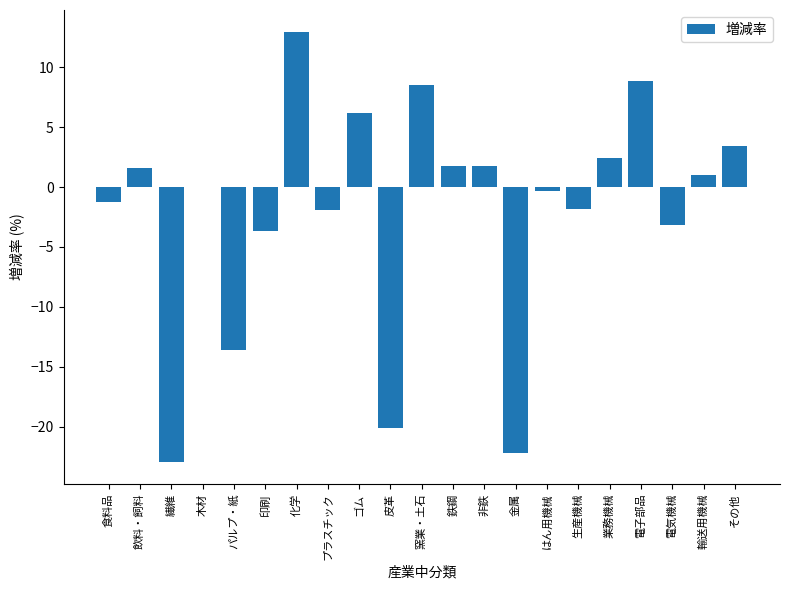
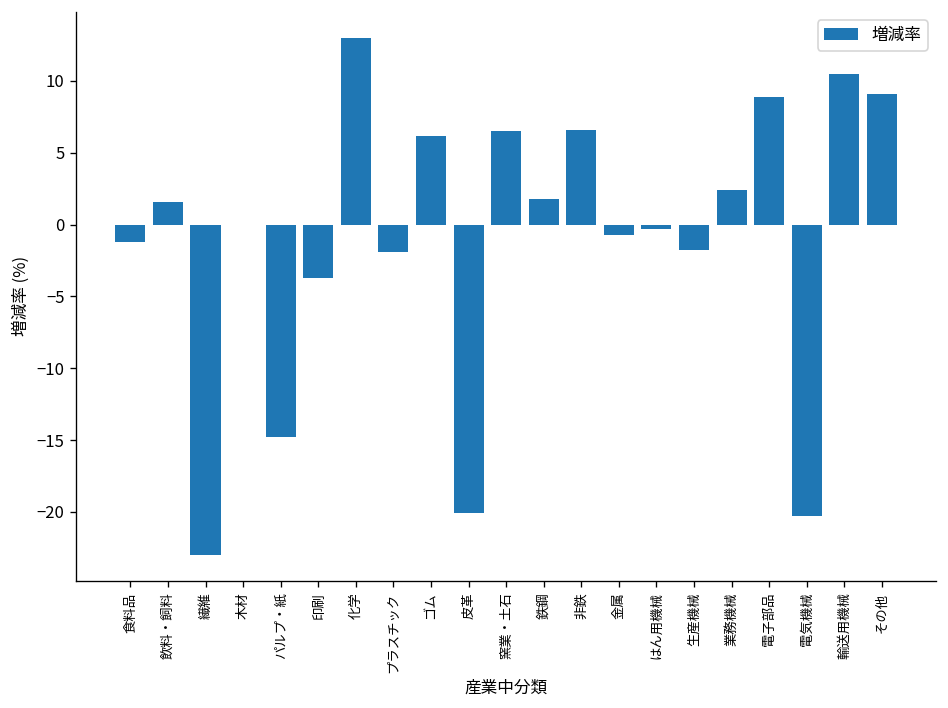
パルプ・紙: -13.6 -> -14.8
窯業・土石: 8.5 -> 6.5
非鉄: 1.8 -> 6.6
金属: -22.2 -> -0.7
電気機械: -3.2 -> -20.3
輸送用機械: 1.0 -> 10.5
その他: 3.4 -> 9.1
